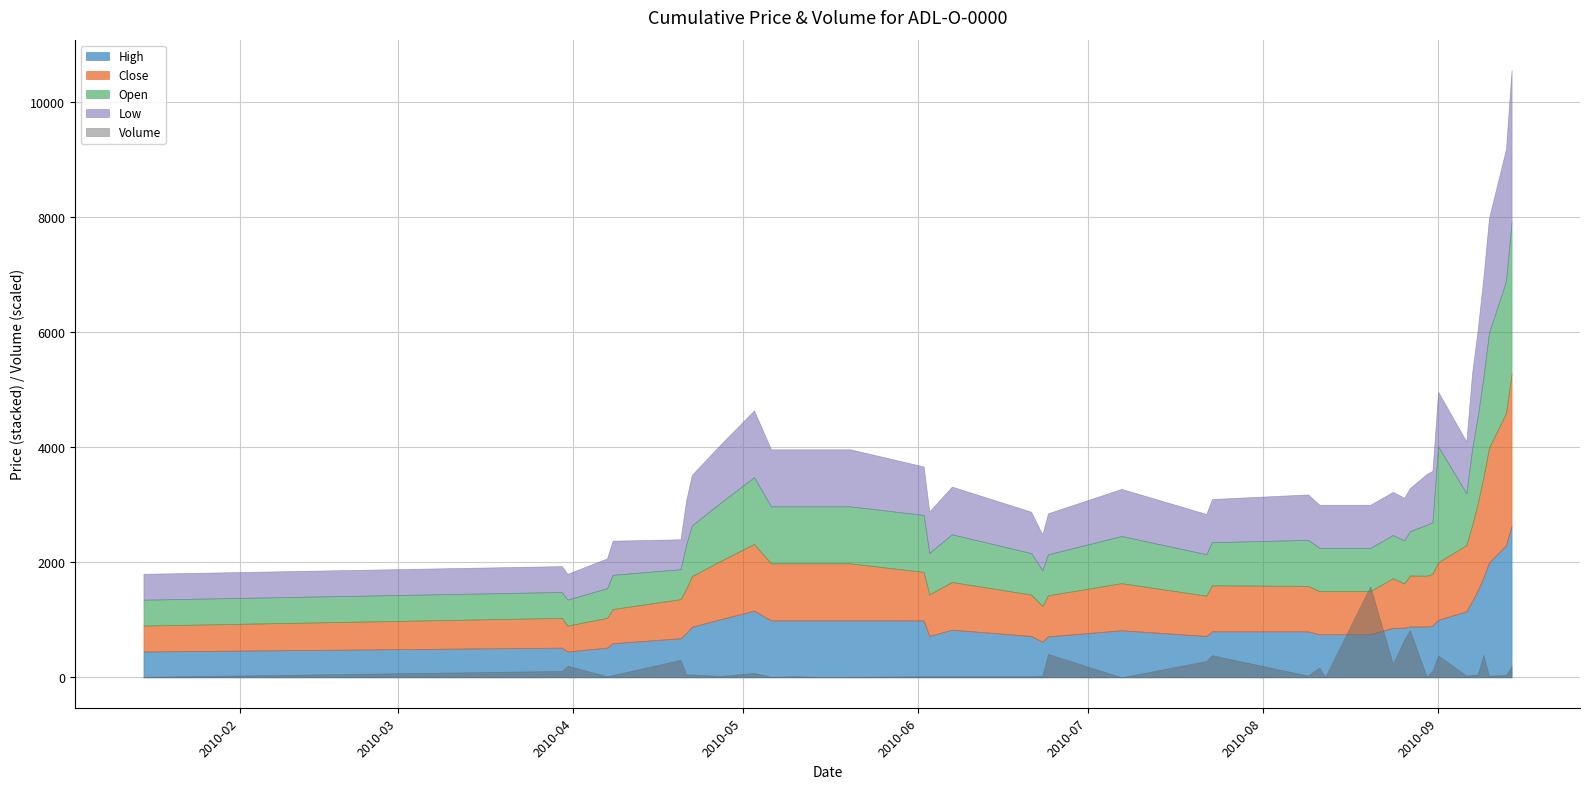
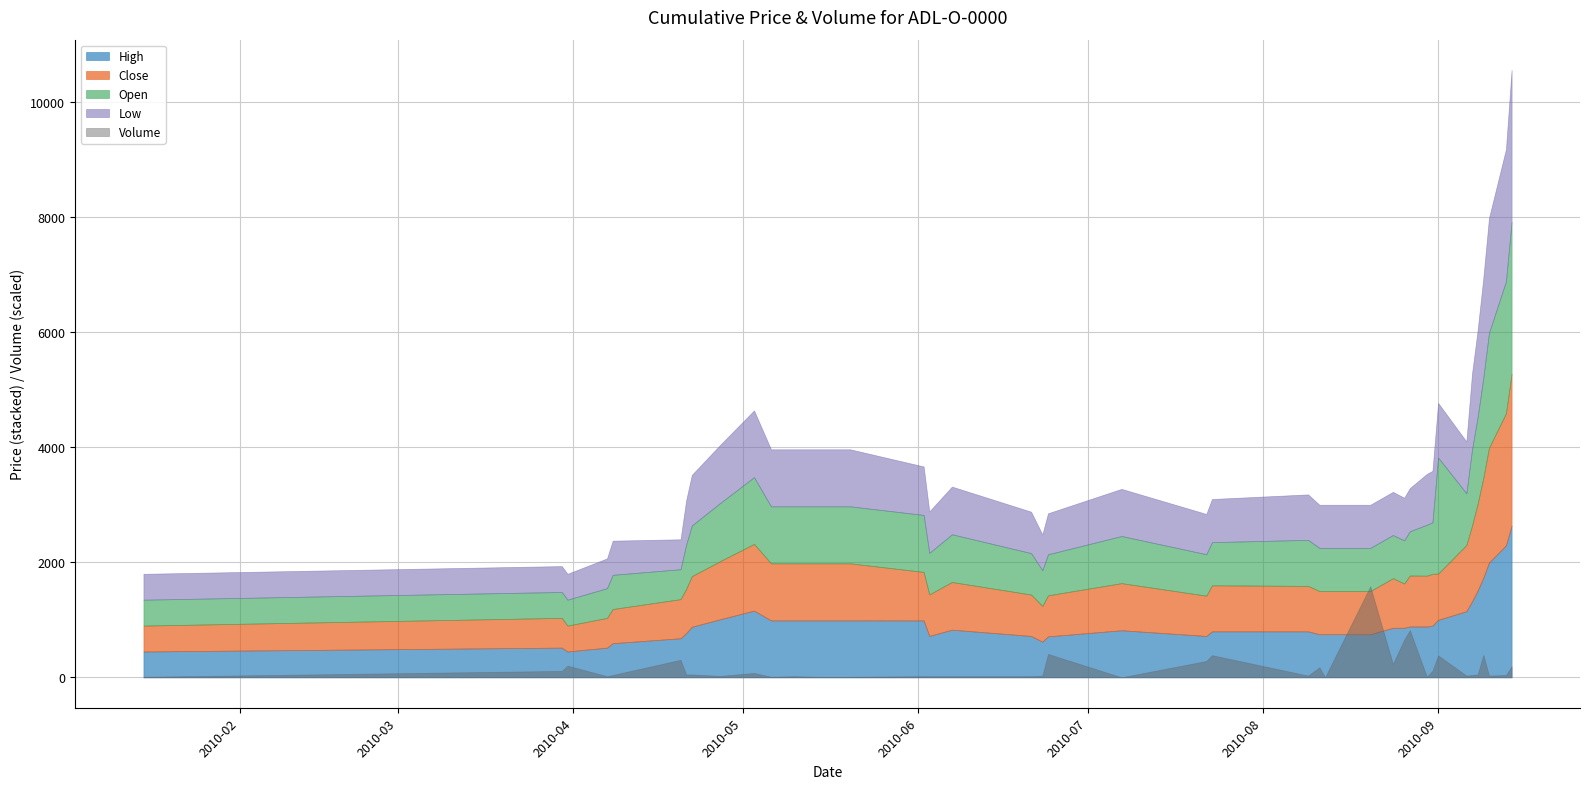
Close, 2010-09: 1000 -> 800
